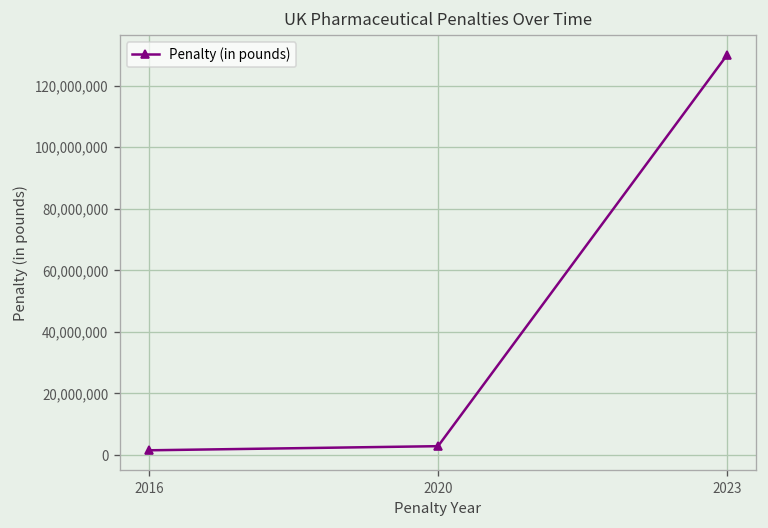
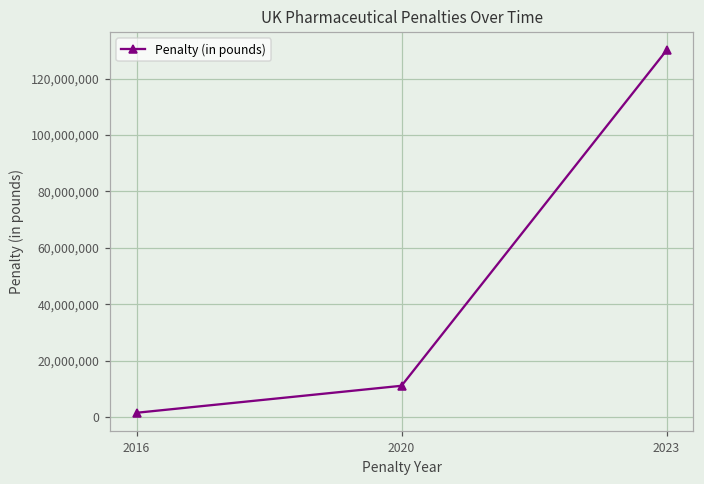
2020: 3,000,000 -> 11,000,000
